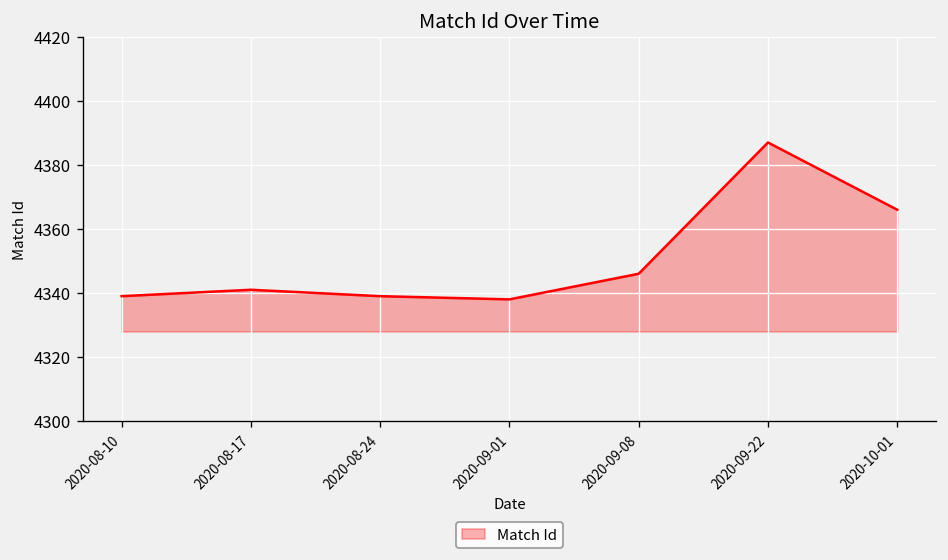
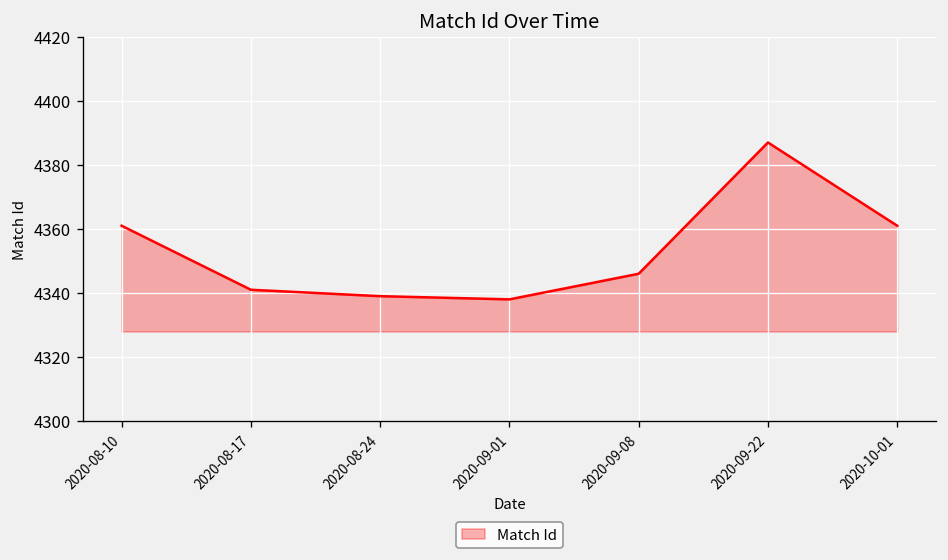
2020-08-10: 4339 -> 4361
2020-10-01: 4366 -> 4361
